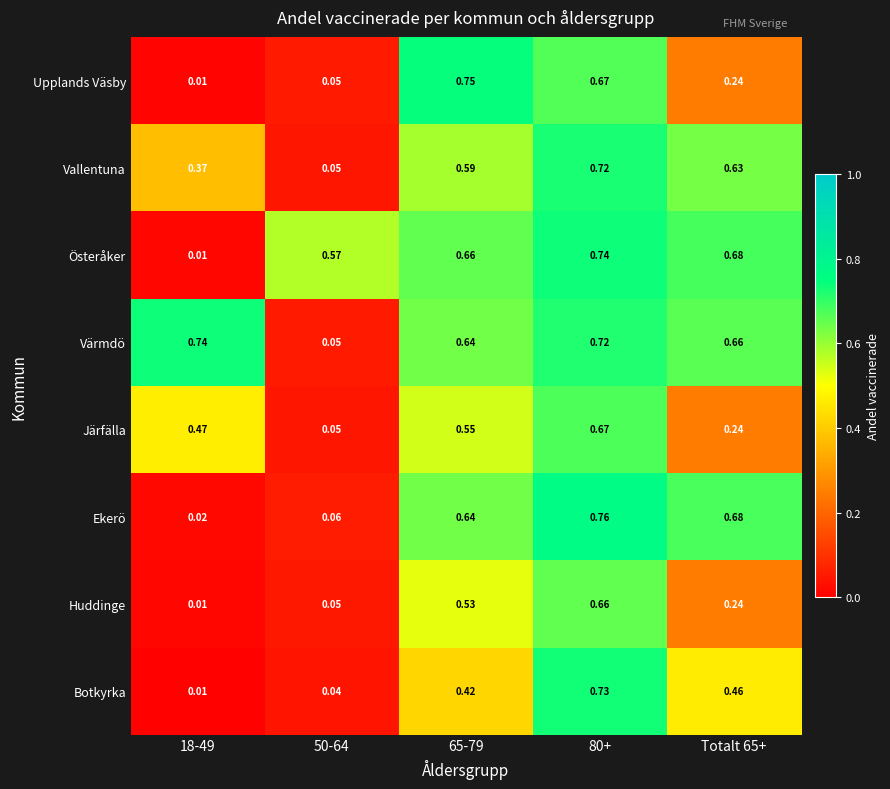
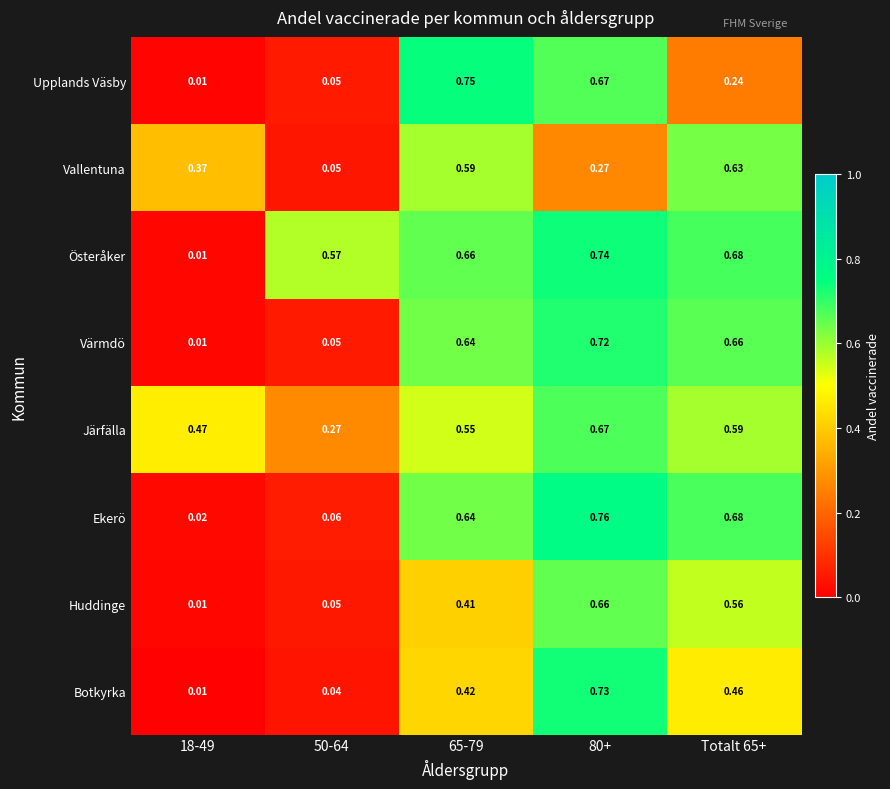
Vallentuna, 80+: 0.72 -> 0.27
Värmdö, 18-49: 0.74 -> 0.01
Järfälla, 50-64: 0.05 -> 0.27
Järfälla, Totalt 65+: 0.24 -> 0.59
Huddinge, 65-79: 0.53 -> 0.41
Huddinge, Totalt 65+: 0.24 -> 0.56
